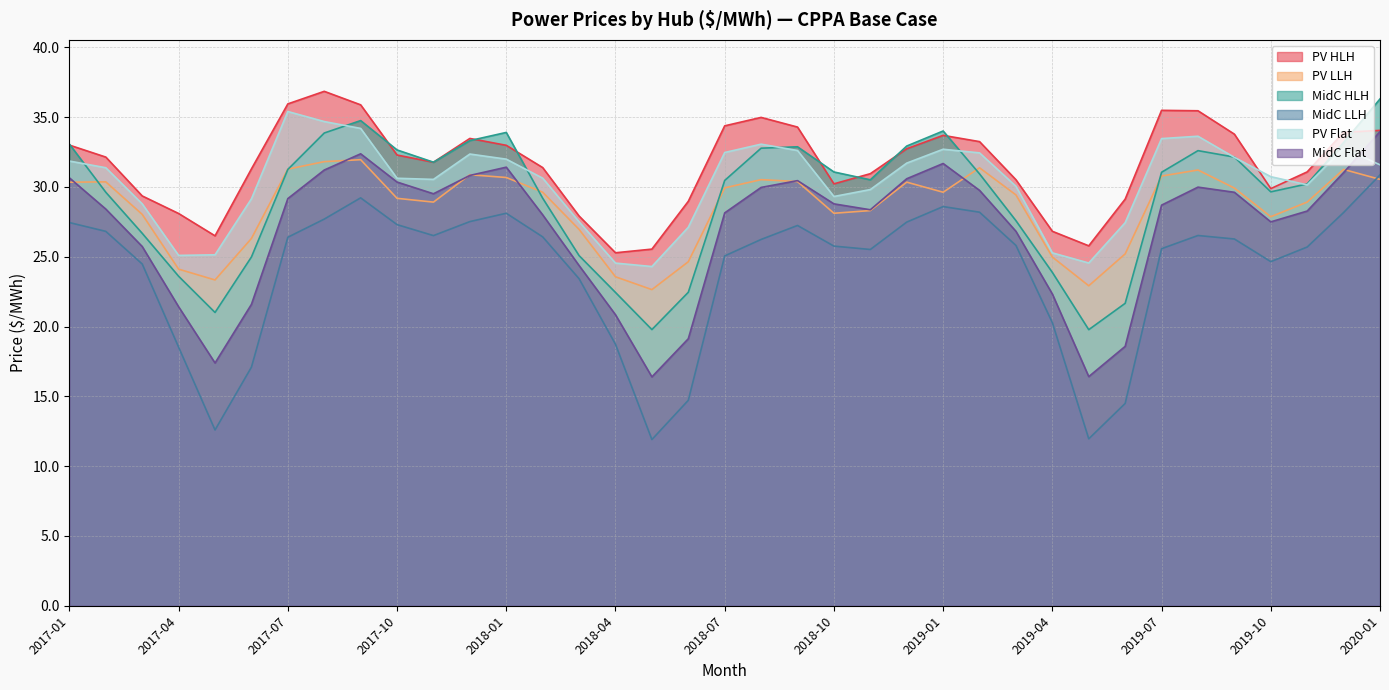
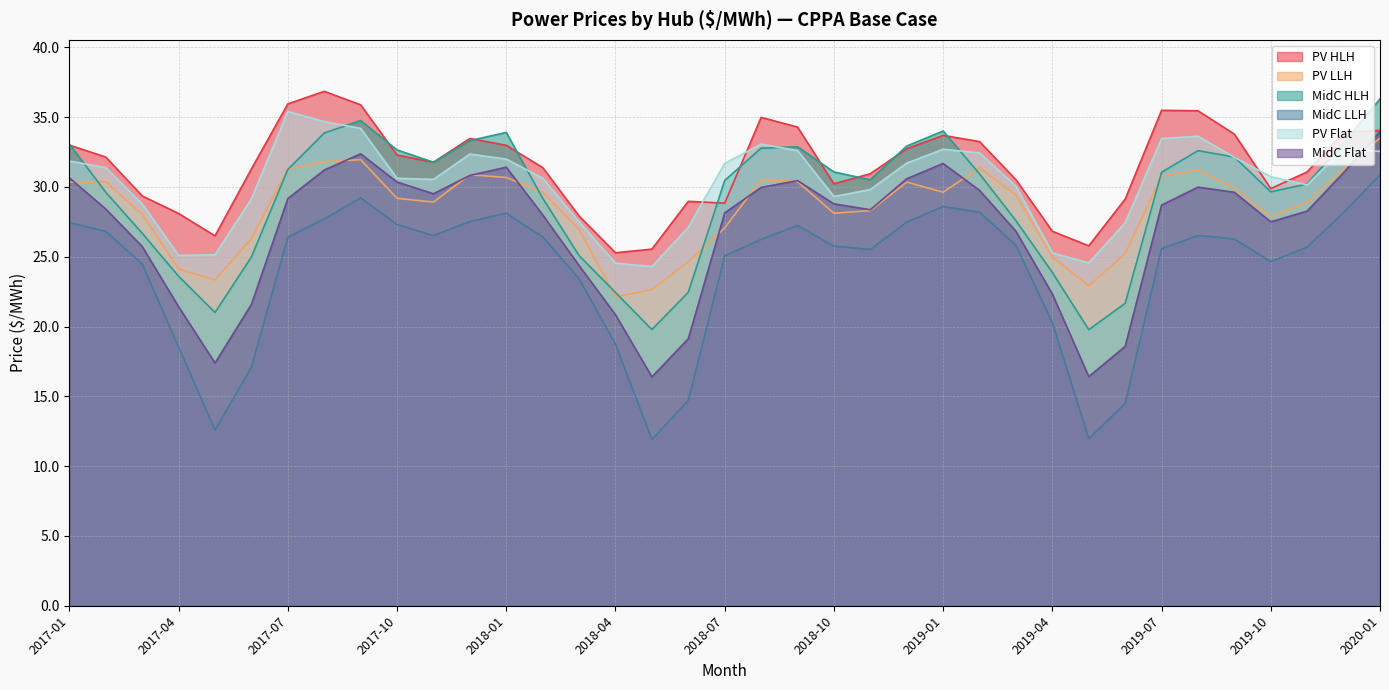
PV LLH, 2018-04: 23.6 -> 22.1
PV HLH, 2018-07: 34.4 -> 28.8
PV LLH, 2018-07: 29.9 -> 27.1
PV Flat, 2018-07: 32.5 -> 31.7
PV LLH, 2020-01: 30.5 -> 33.5
PV Flat, 2020-01: 31.6 -> 32.5
